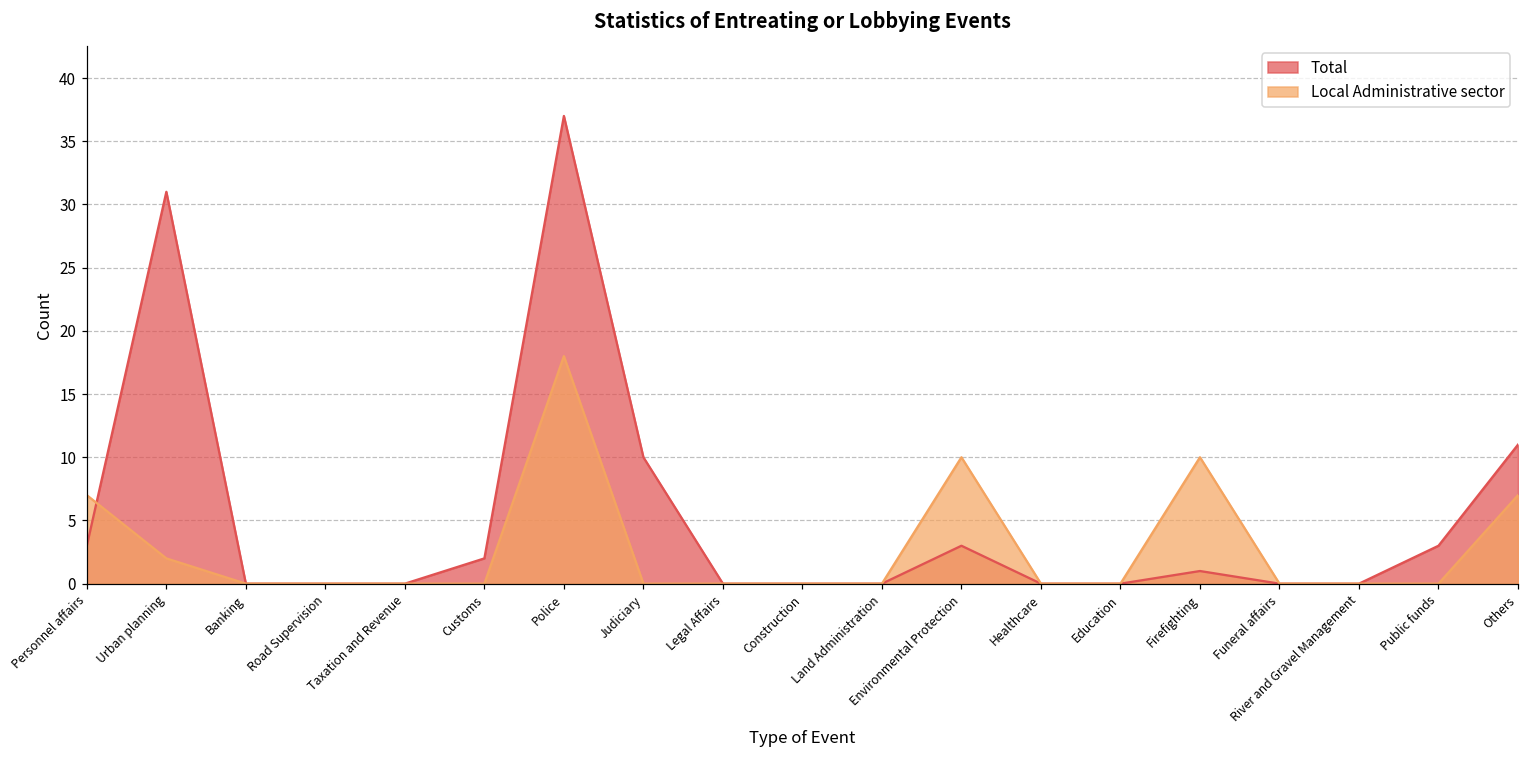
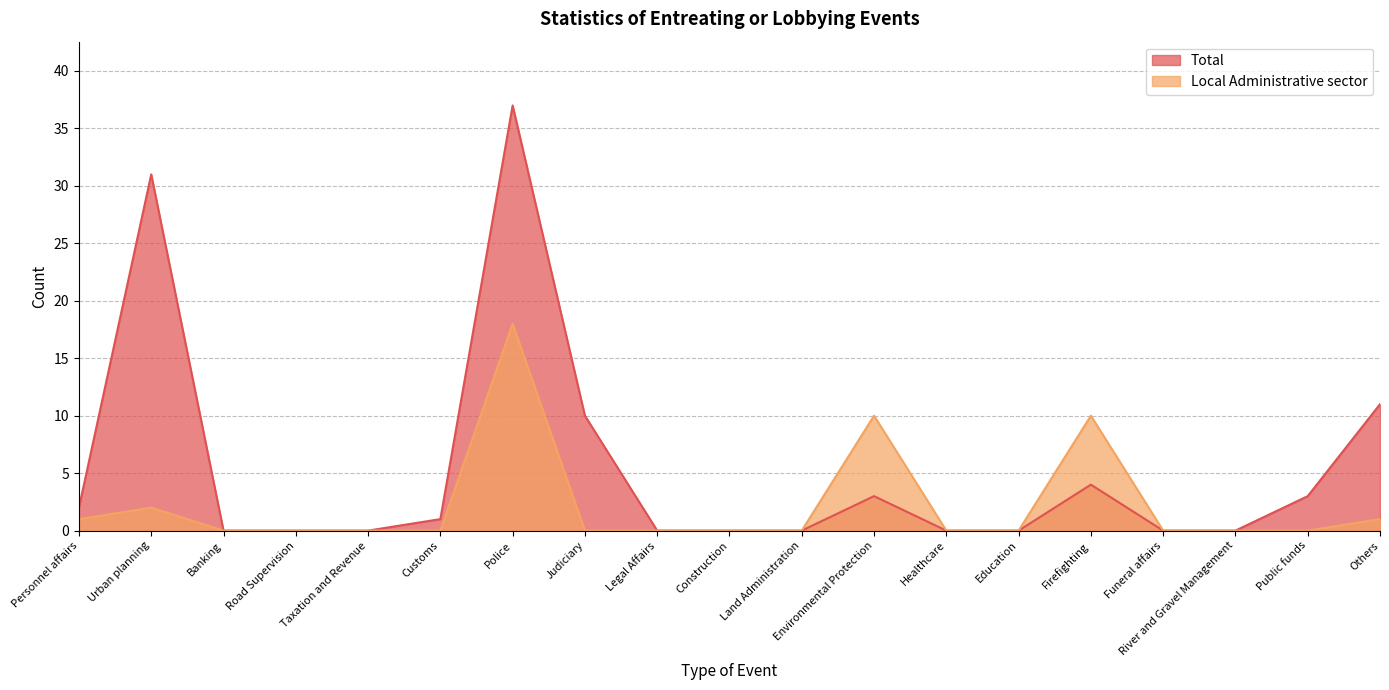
Total, Personnel affairs: 3 -> 2
Local Administrative sector, Personnel affairs: 7 -> 1
Total, Customs: 2 -> 1
Total, Firefighting: 1 -> 4
Local Administrative sector, Others: 7 -> 1
